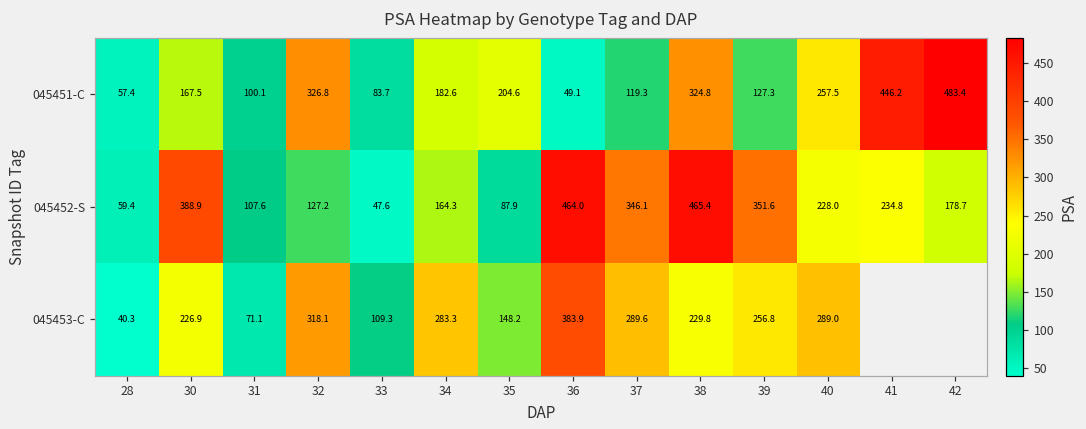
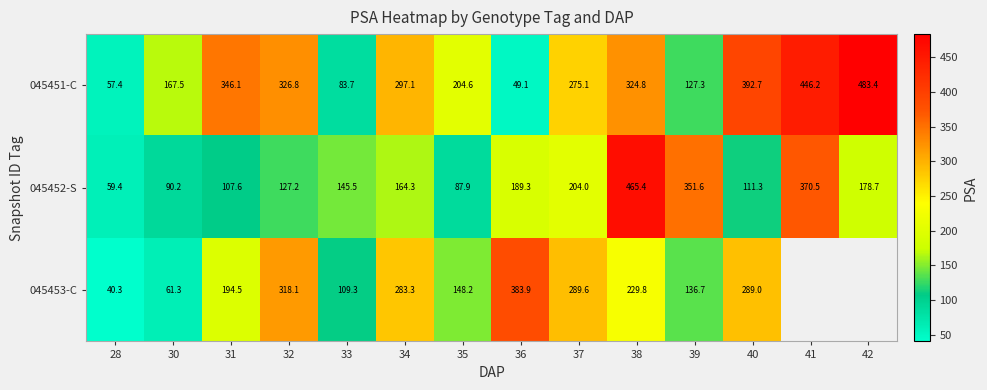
045451-C, 31: 100.1 -> 346.1
045451-C, 34: 182.6 -> 297.1
045451-C, 37: 119.3 -> 275.1
045451-C, 40: 257.5 -> 392.7
045452-S, 30: 388.9 -> 90.2
045452-S, 33: 47.6 -> 145.5
045452-S, 36: 464.0 -> 189.3
045452-S, 37: 346.1 -> 204.0
045452-S, 40: 228.0 -> 111.3
045452-S, 41: 234.8 -> 370.5
045453-C, 30: 226.9 -> 61.3
045453-C, 31: 71.1 -> 194.5
045453-C, 39: 256.8 -> 136.7
